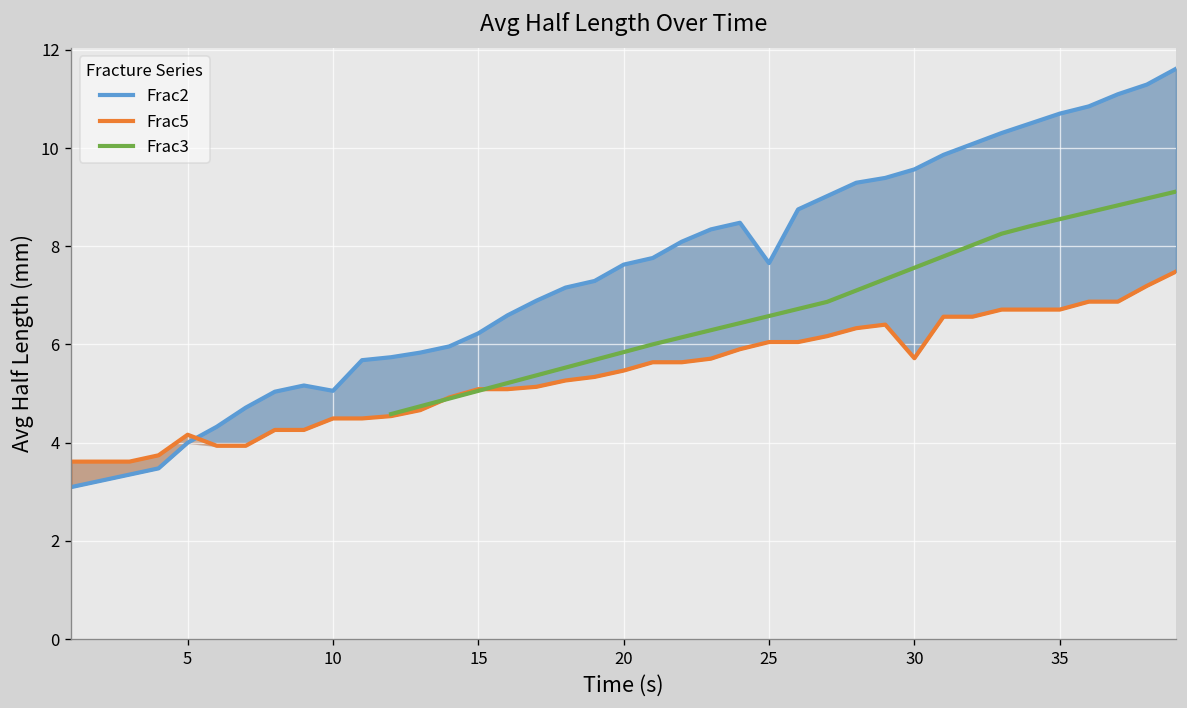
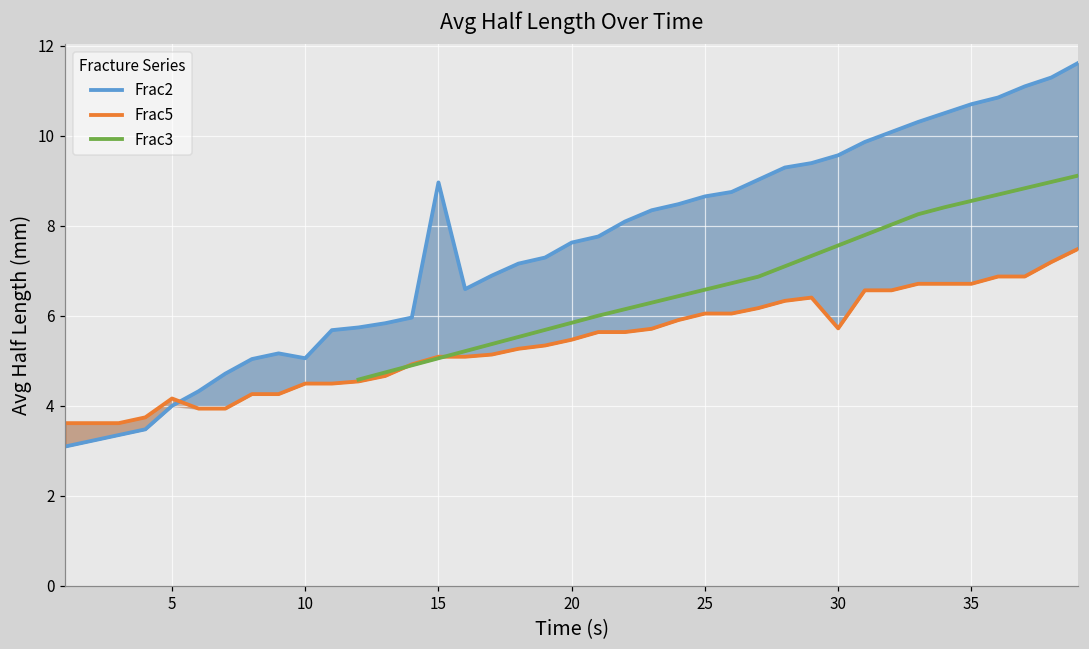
Frac2, 15: 6.2 -> 9.0
Frac2, 25: 7.7 -> 8.7
